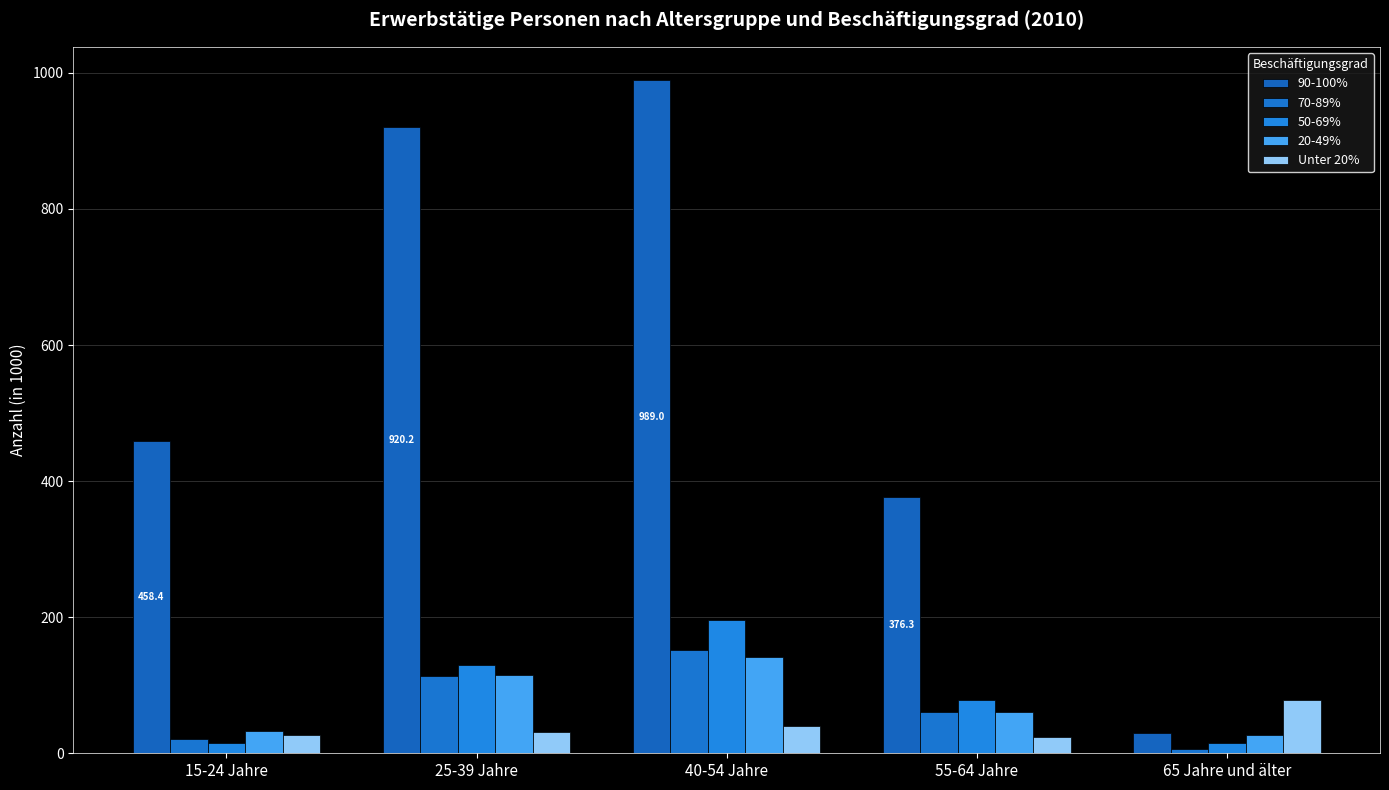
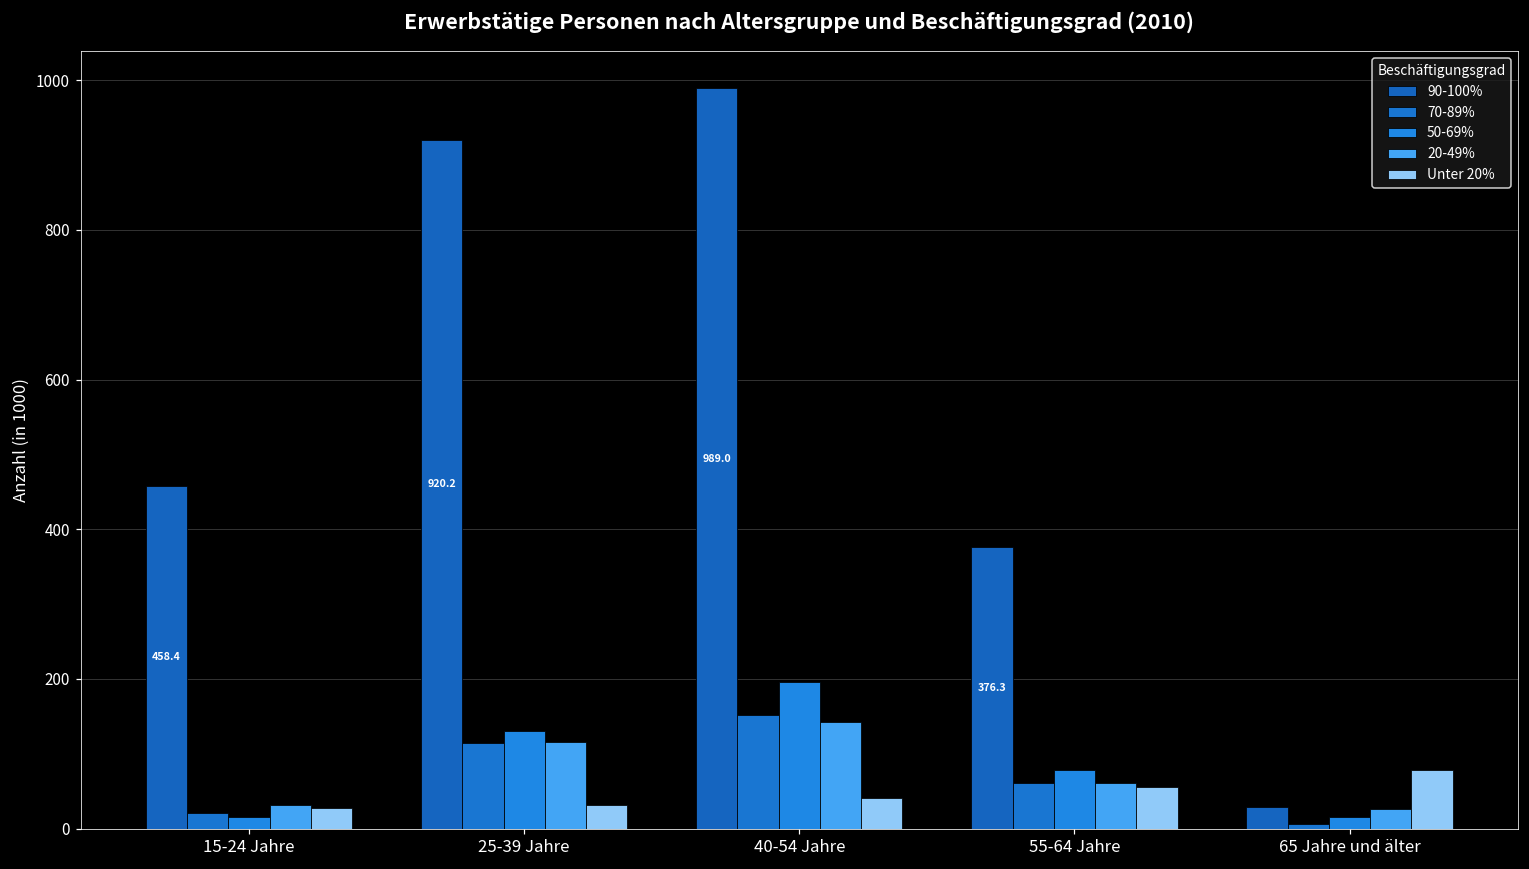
Unter 20%, 55-64 Jahre: 20 -> 60
